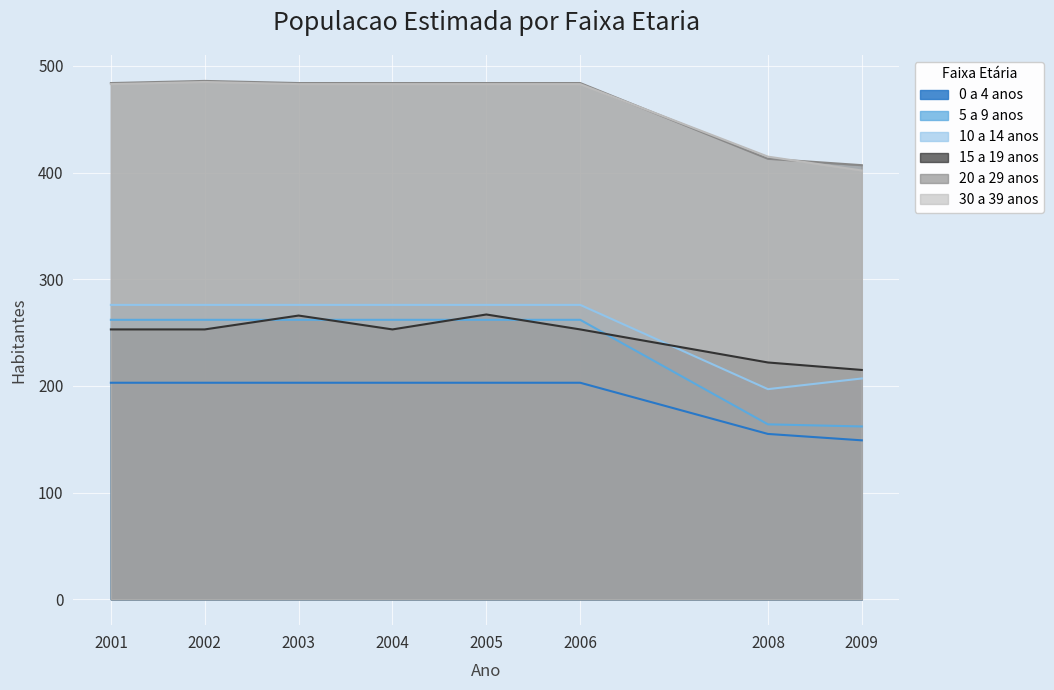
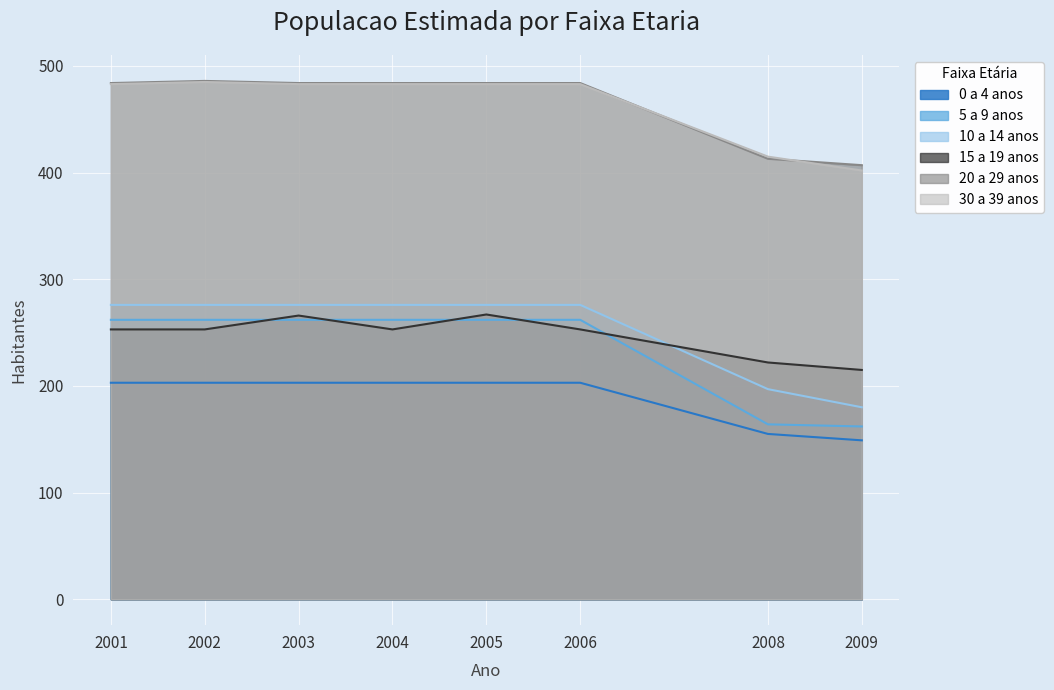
10 a 14 anos, 2009: 207 -> 180
